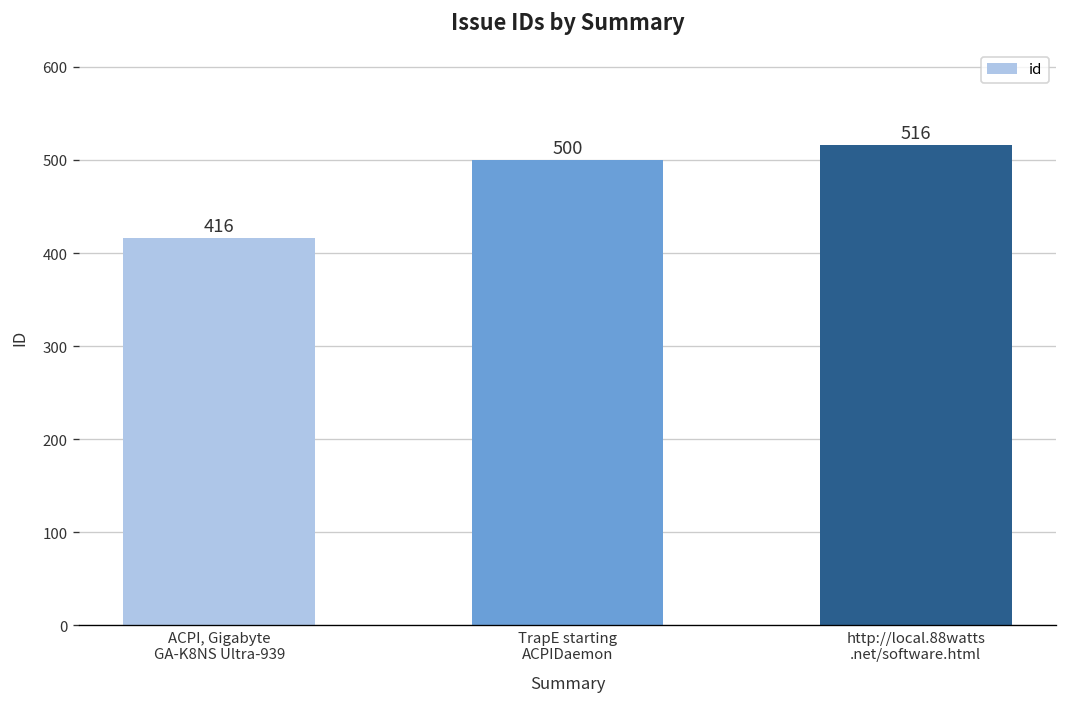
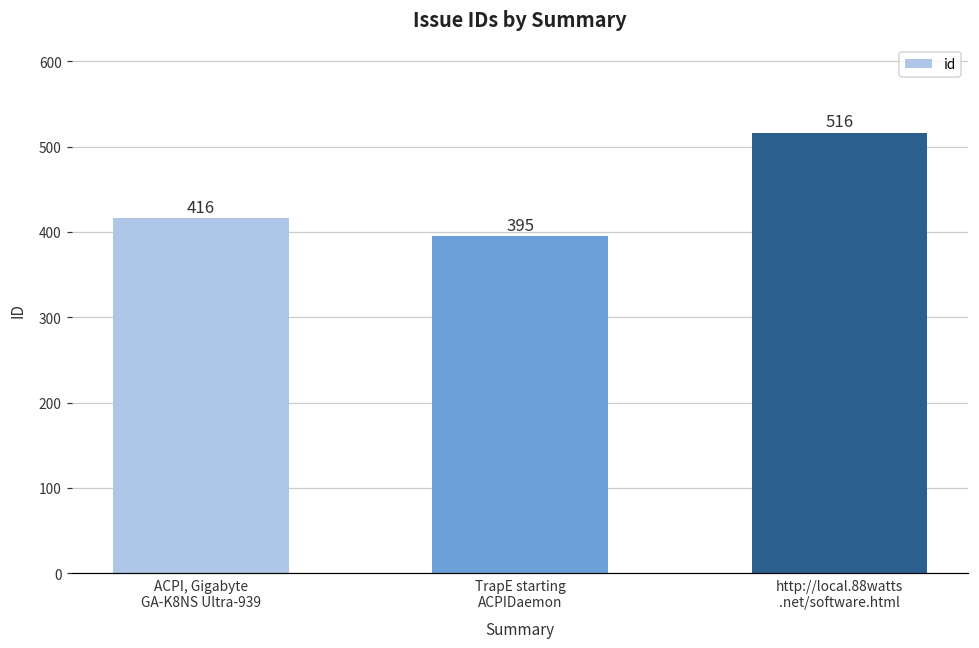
TrapE starting ACPIDaemon: 500 -> 395
